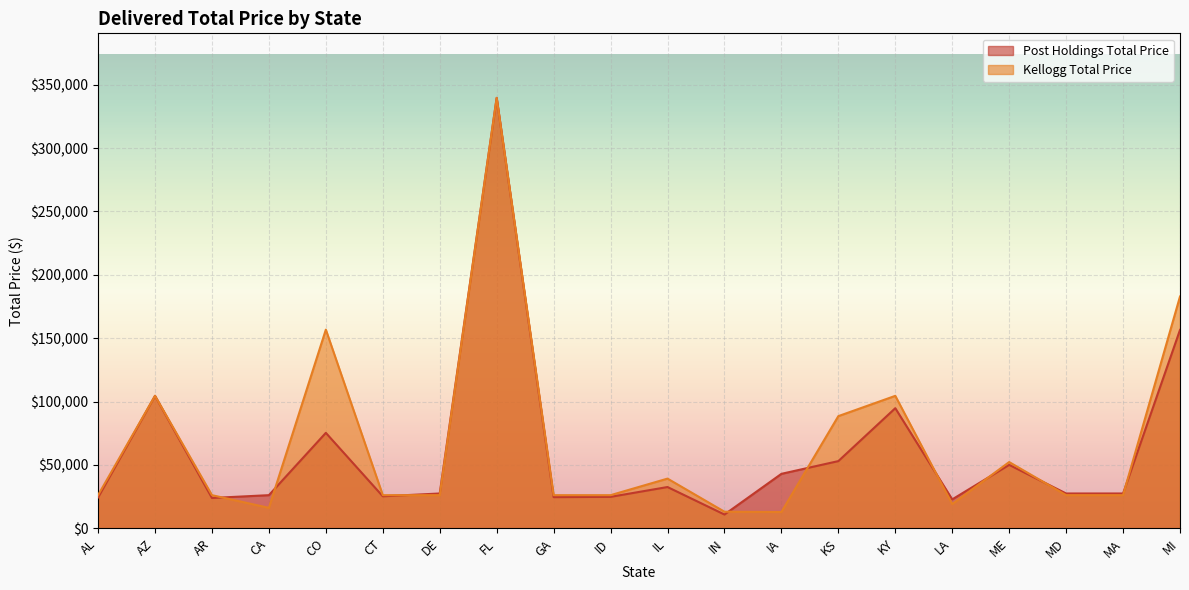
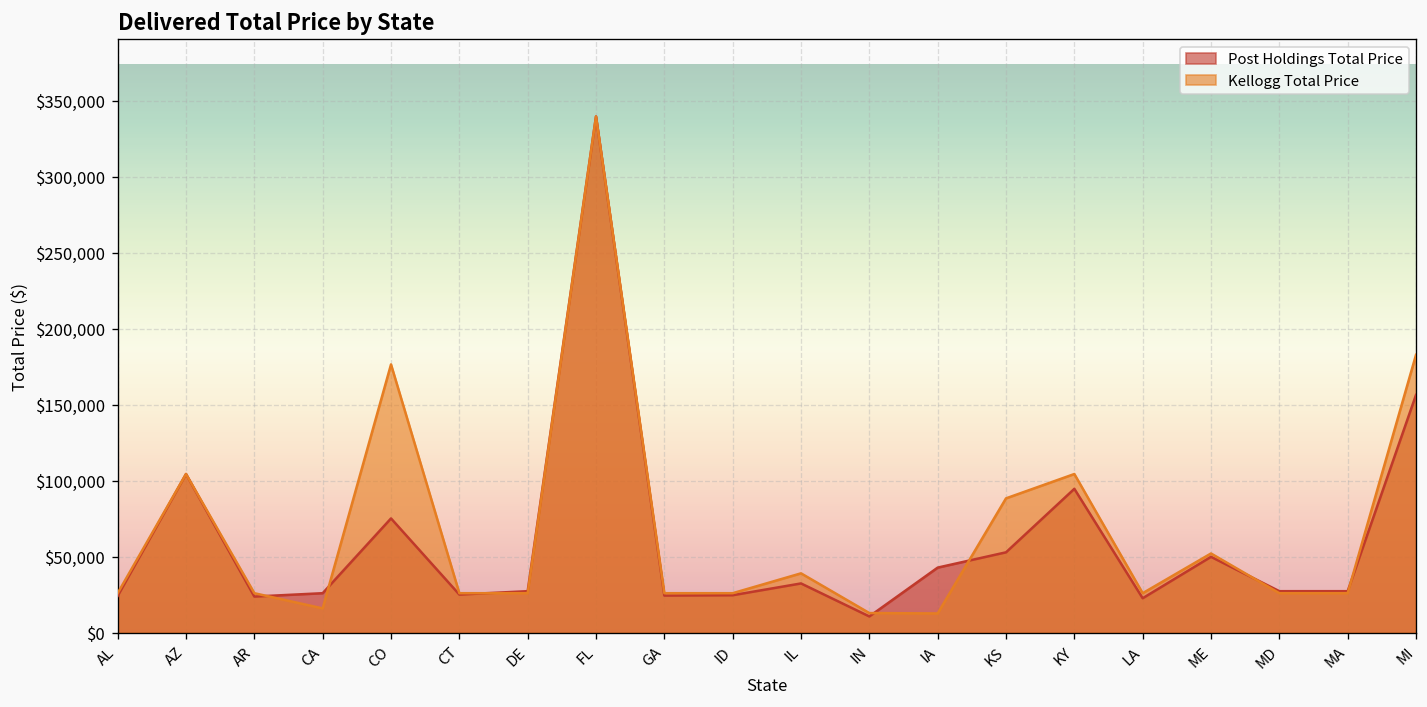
Kellogg Total Price, CO: $157,000 -> $177,000
Kellogg Total Price, LA: $19,000 -> $26,000
